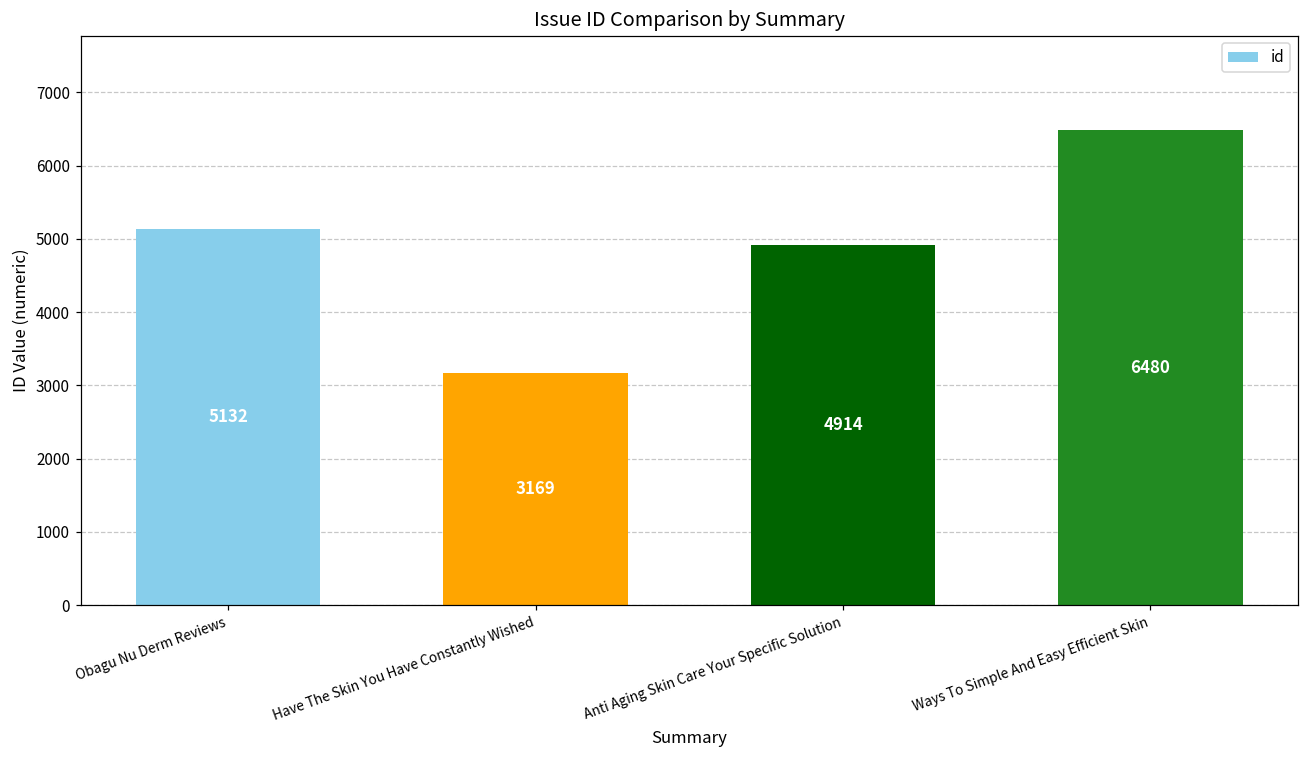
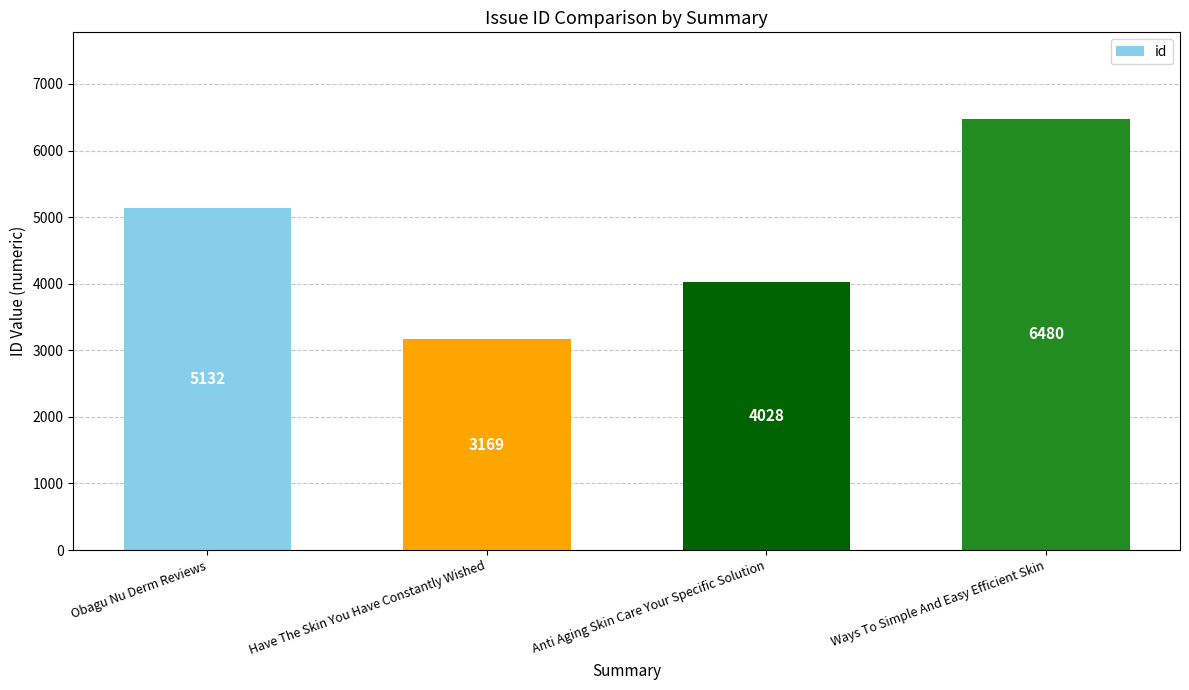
Anti Aging Skin Care Your Specific Solution: 4914 -> 4028
